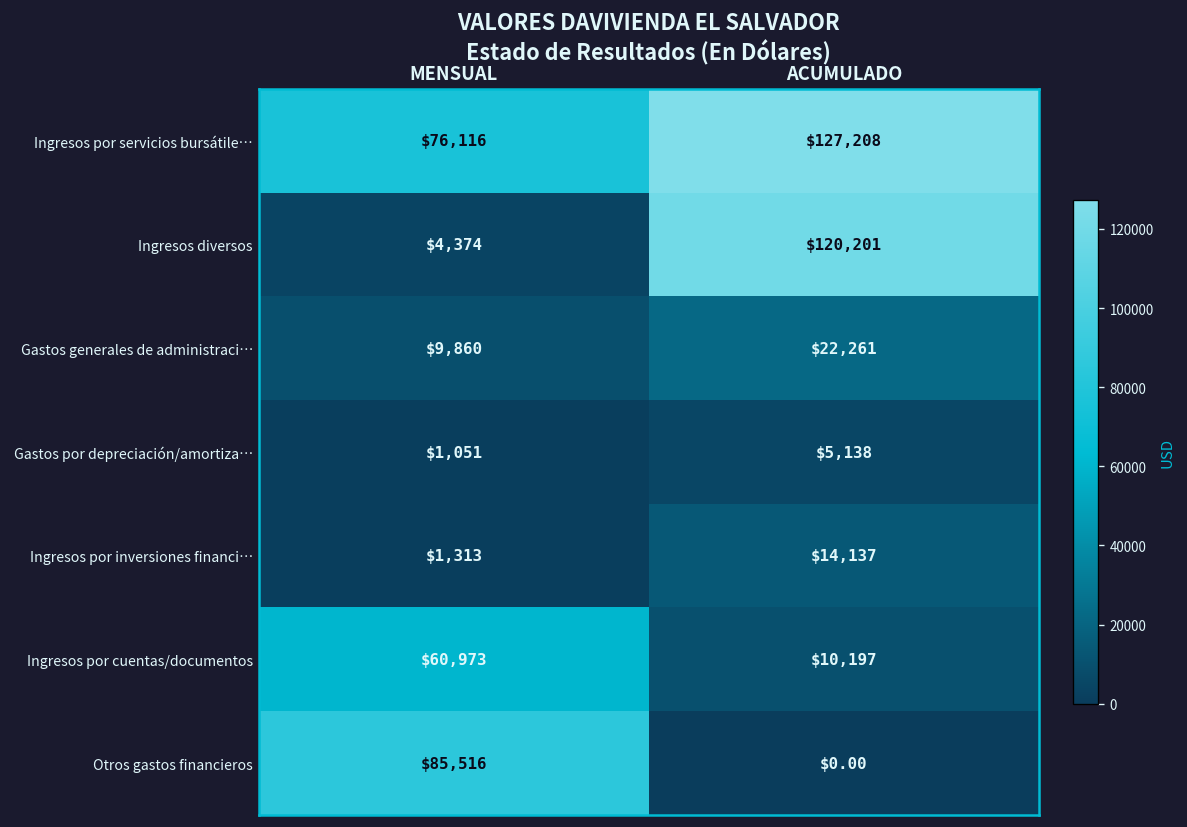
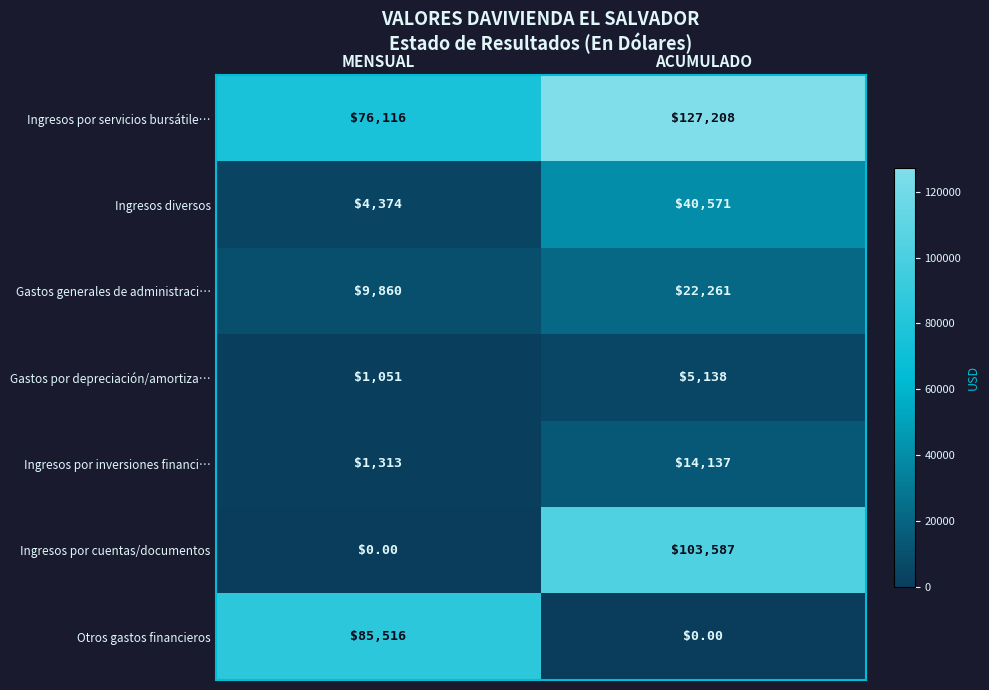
Ingresos diversos, ACUMULADO: $120,201 -> $40,571
Ingresos por cuentas/documentos, MENSUAL: $60,973 -> $0.00
Ingresos por cuentas/documentos, ACUMULADO: $10,197 -> $103,587
